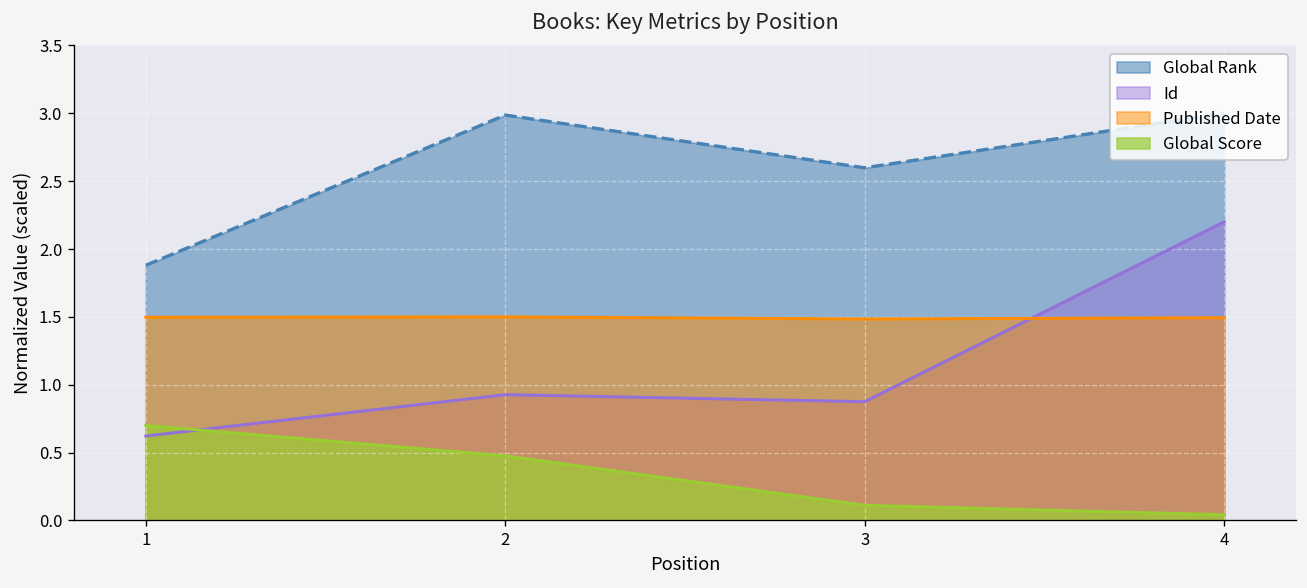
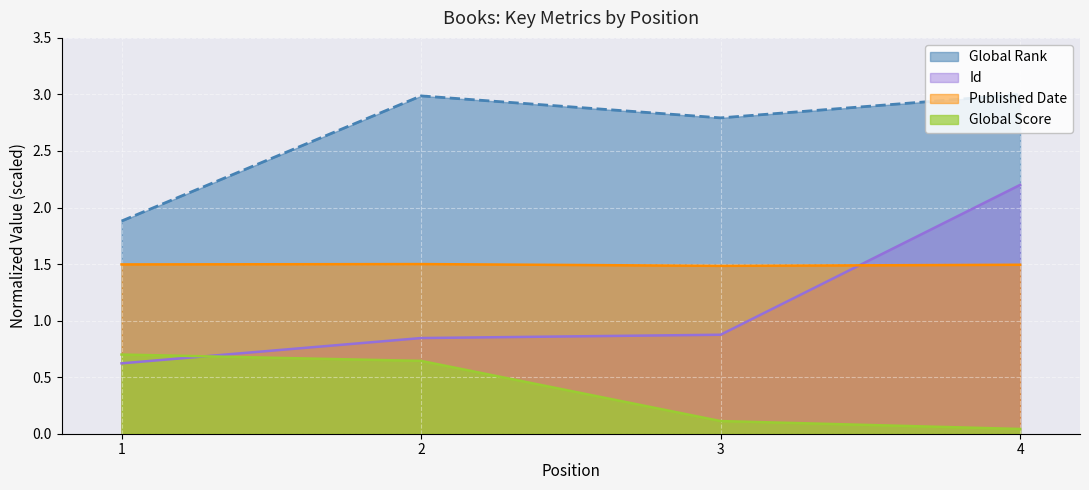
Id, 2: 0.93 -> 0.85
Global Score, 2: 0.48 -> 0.64
Global Rank, 3: 2.60 -> 2.79
